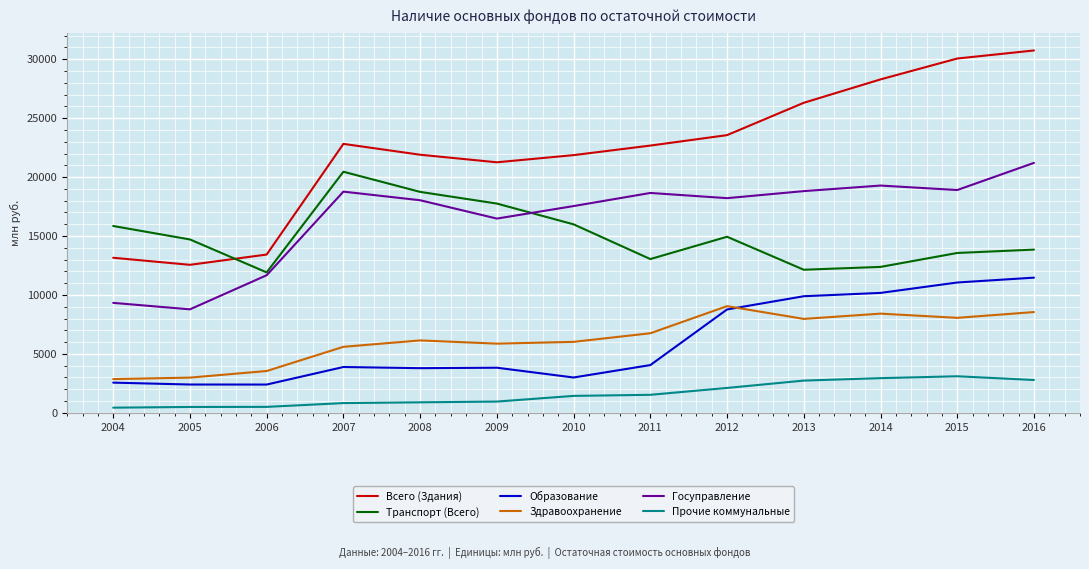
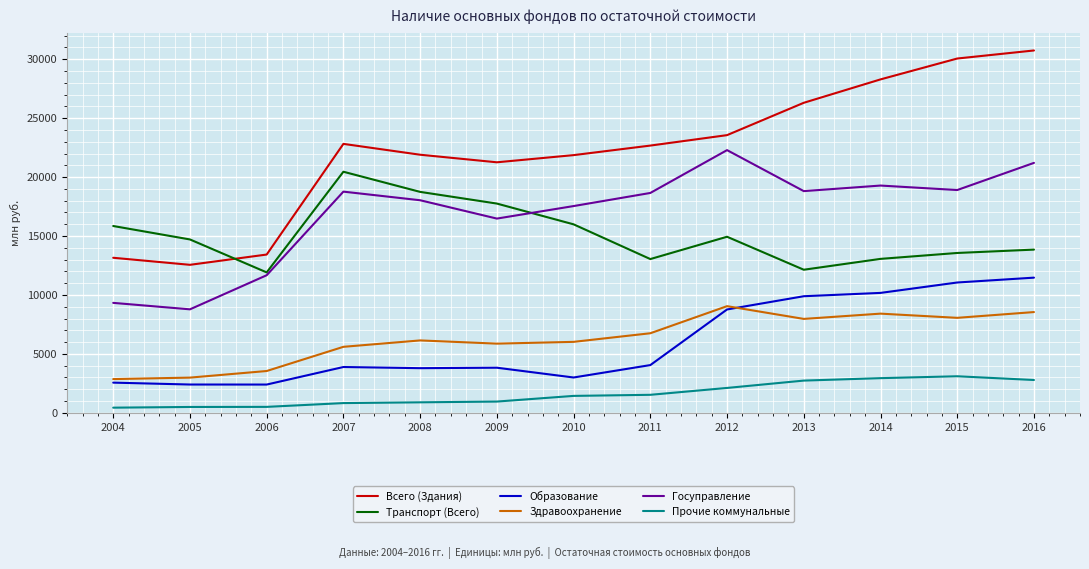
Госуправление, 2012: 18200 -> 22300
Транспорт (Всего), 2014: 12400 -> 13100
